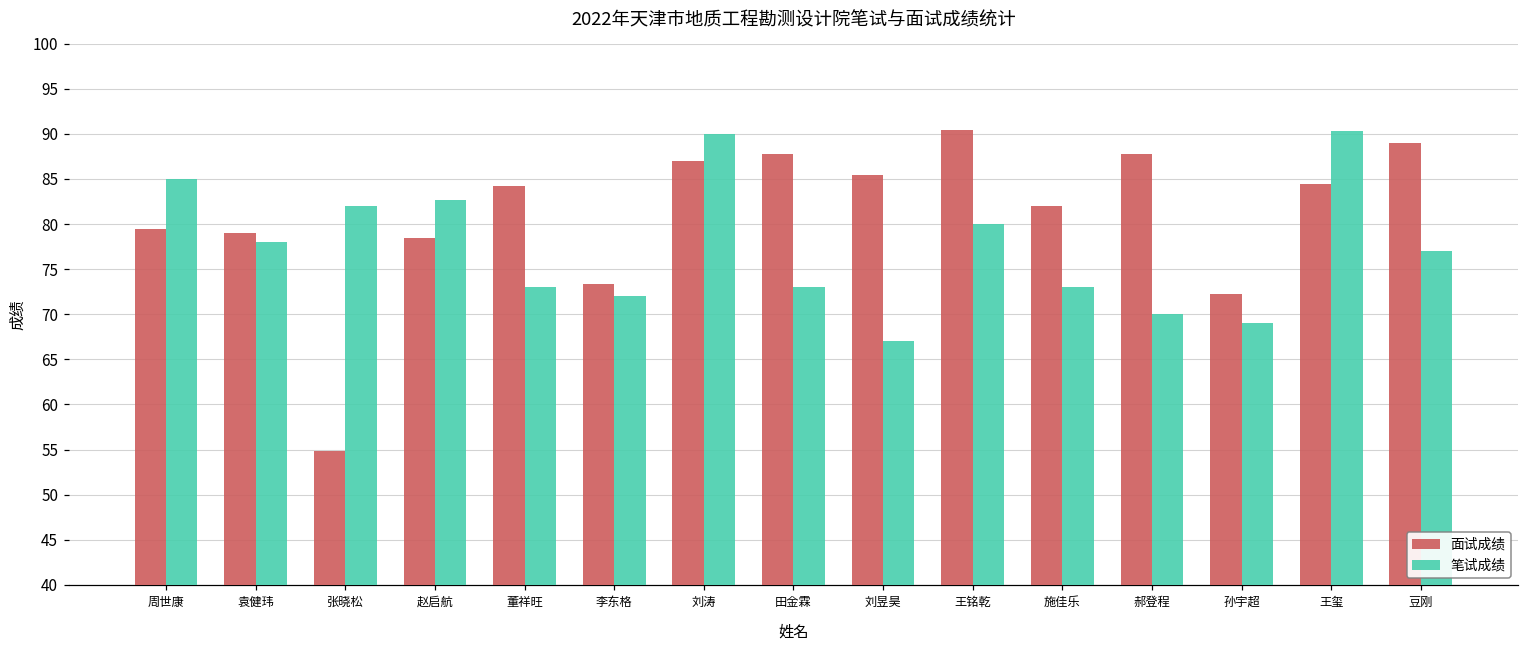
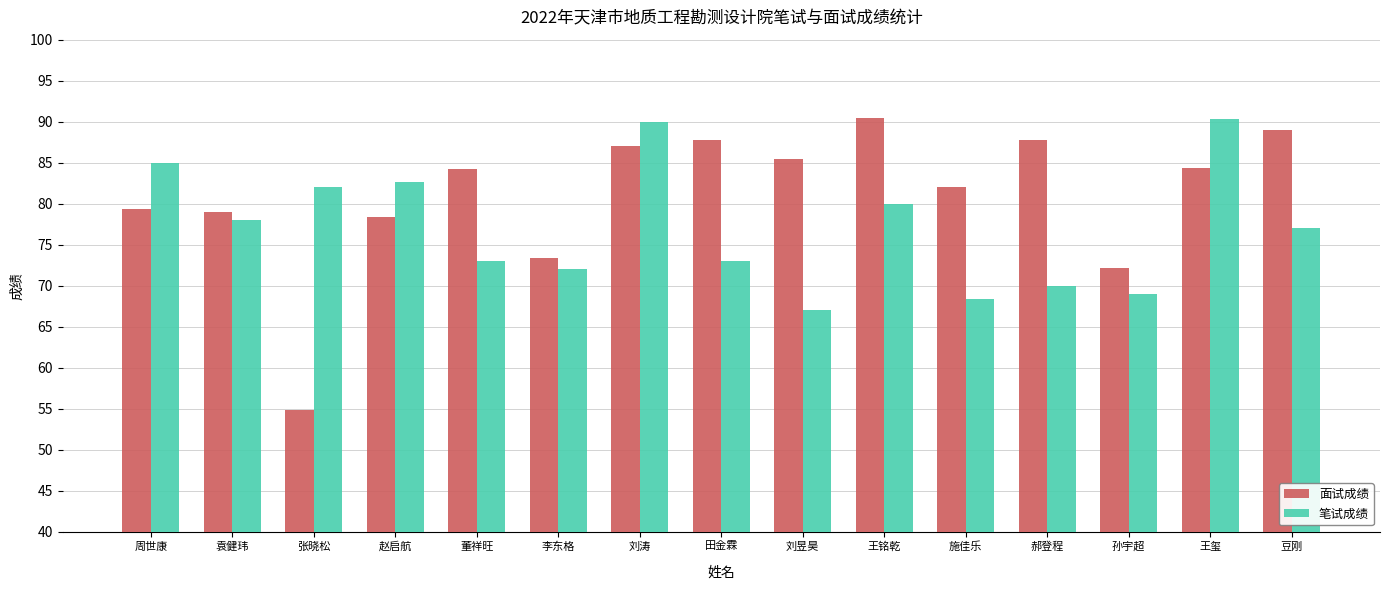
笔试成绩, 施佳乐: 73 -> 68
